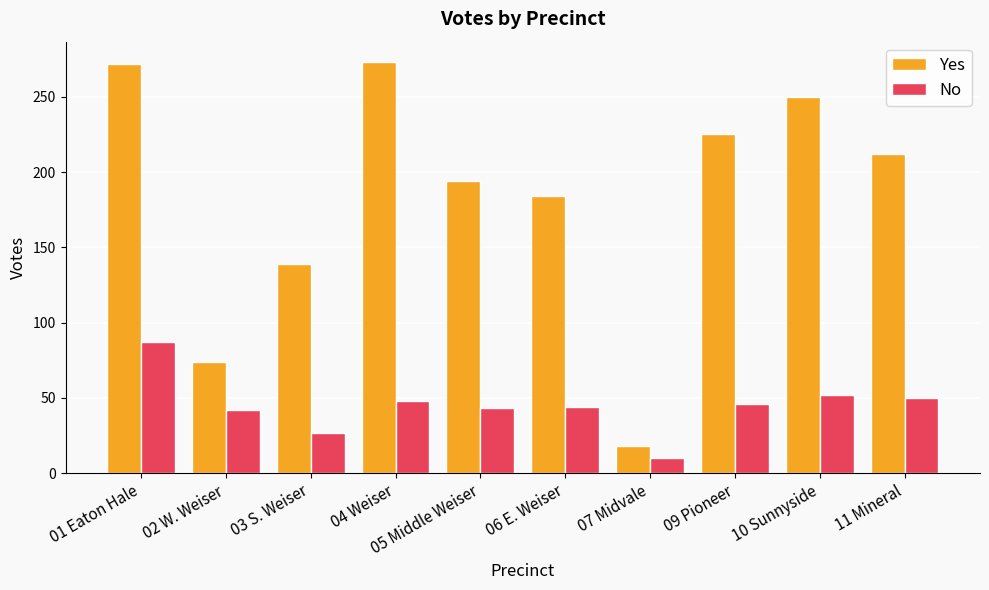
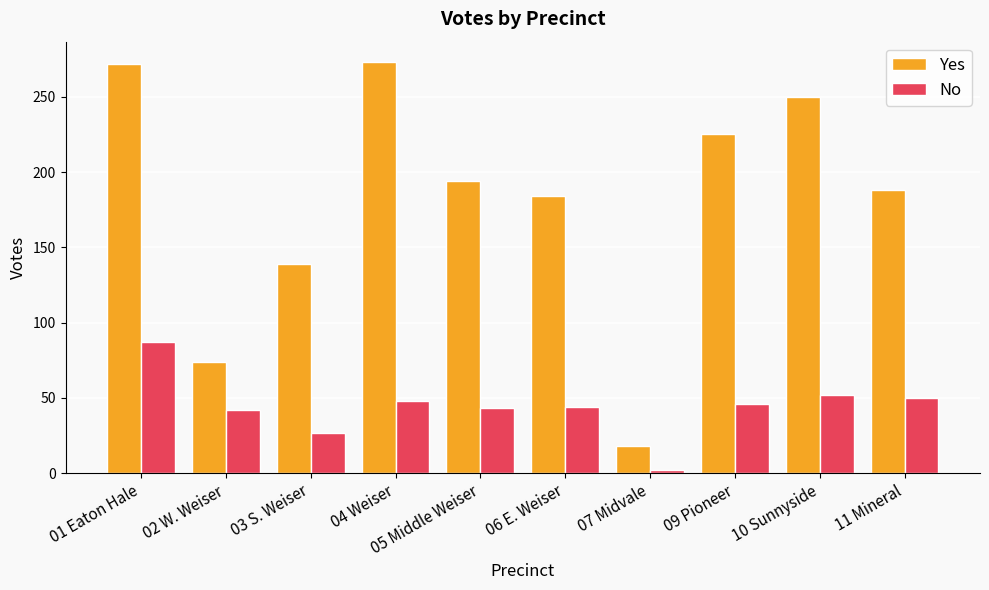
No, 07 Midvale: 10 -> 2
Yes, 11 Mineral: 212 -> 188
